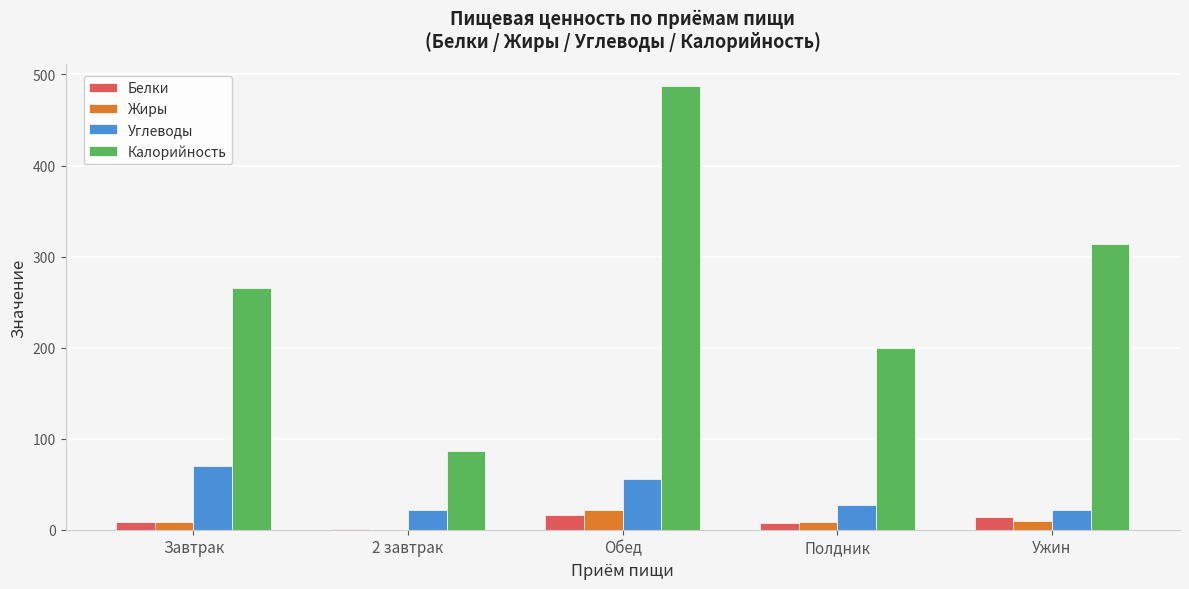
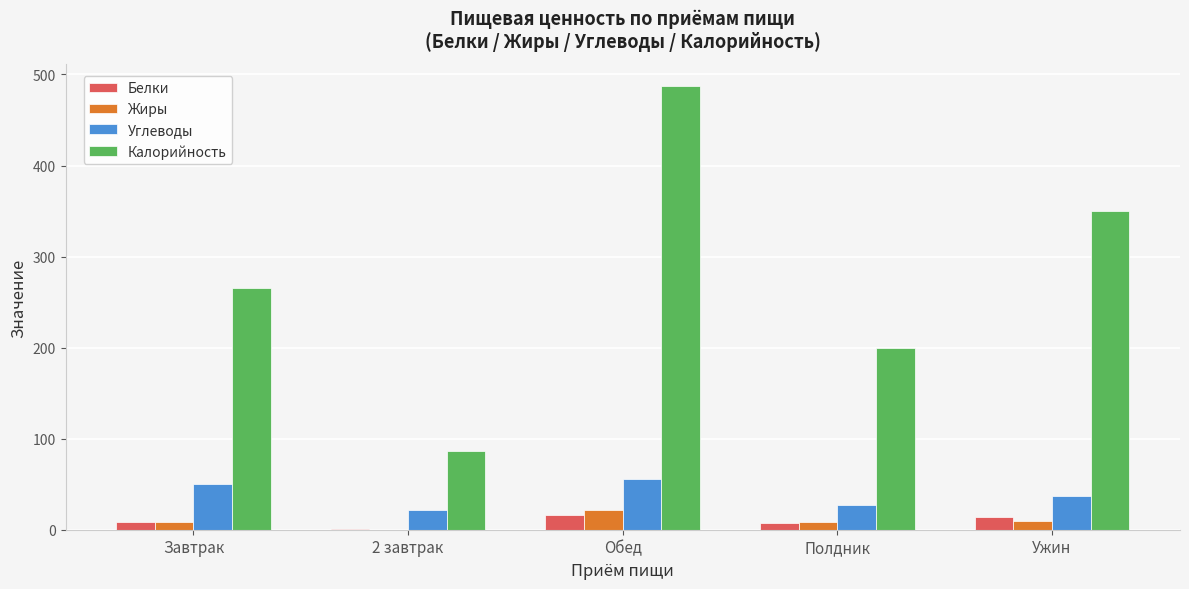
Углеводы, Завтрак: 70 -> 50
Углеводы, Ужин: 20 -> 40
Калорийность, Ужин: 310 -> 350
